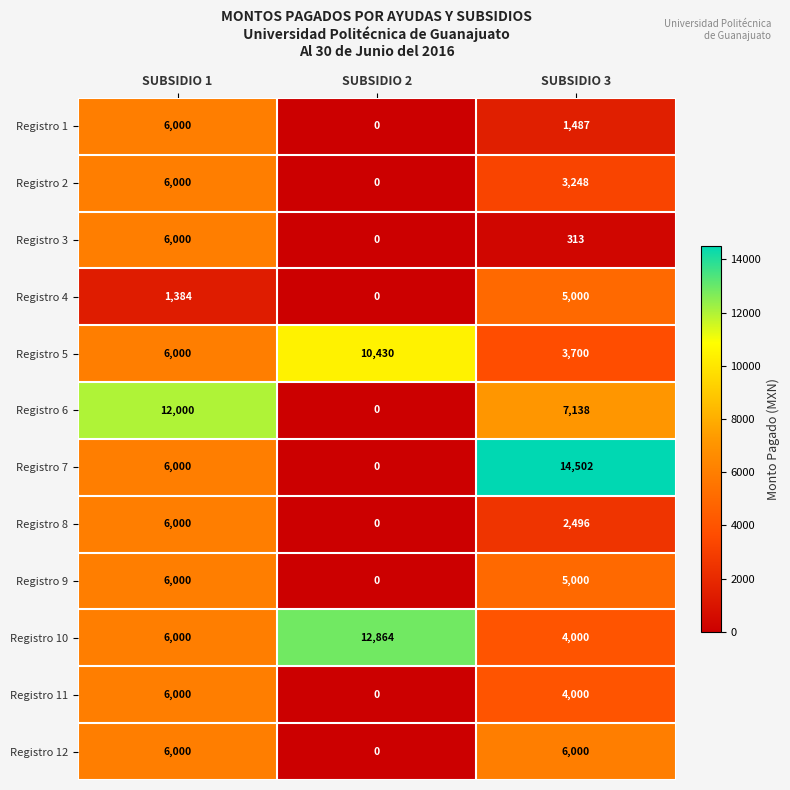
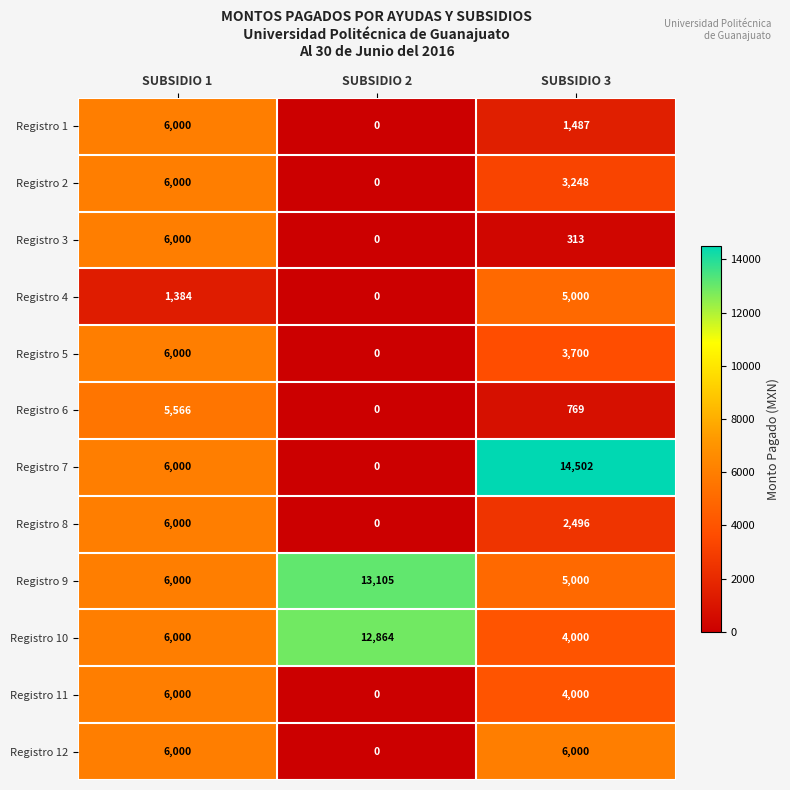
Registro 5, SUBSIDIO 2: 10,430 -> 0
Registro 6, SUBSIDIO 1: 12,000 -> 5,566
Registro 6, SUBSIDIO 3: 7,138 -> 769
Registro 9, SUBSIDIO 2: 0 -> 13,105
